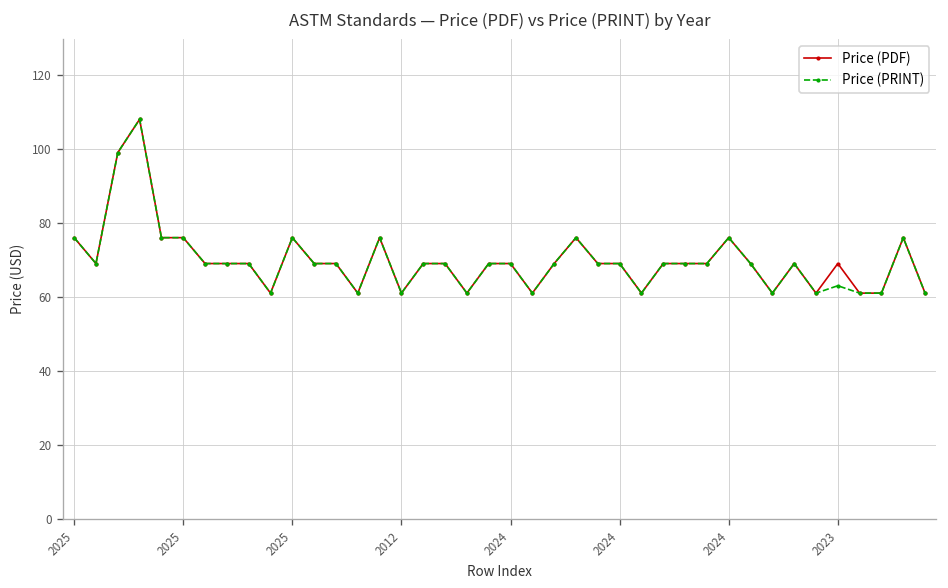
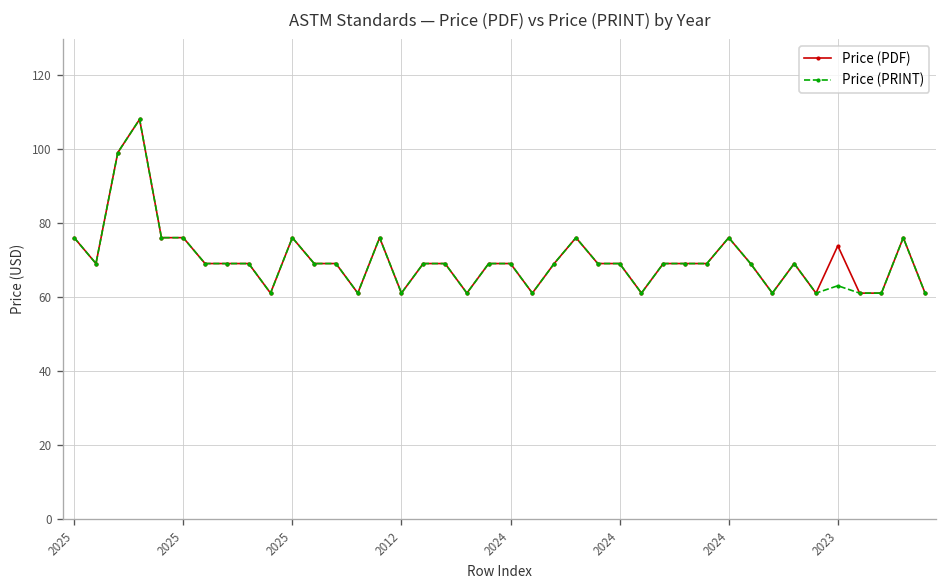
Price (PDF), 2023: 69 -> 74
